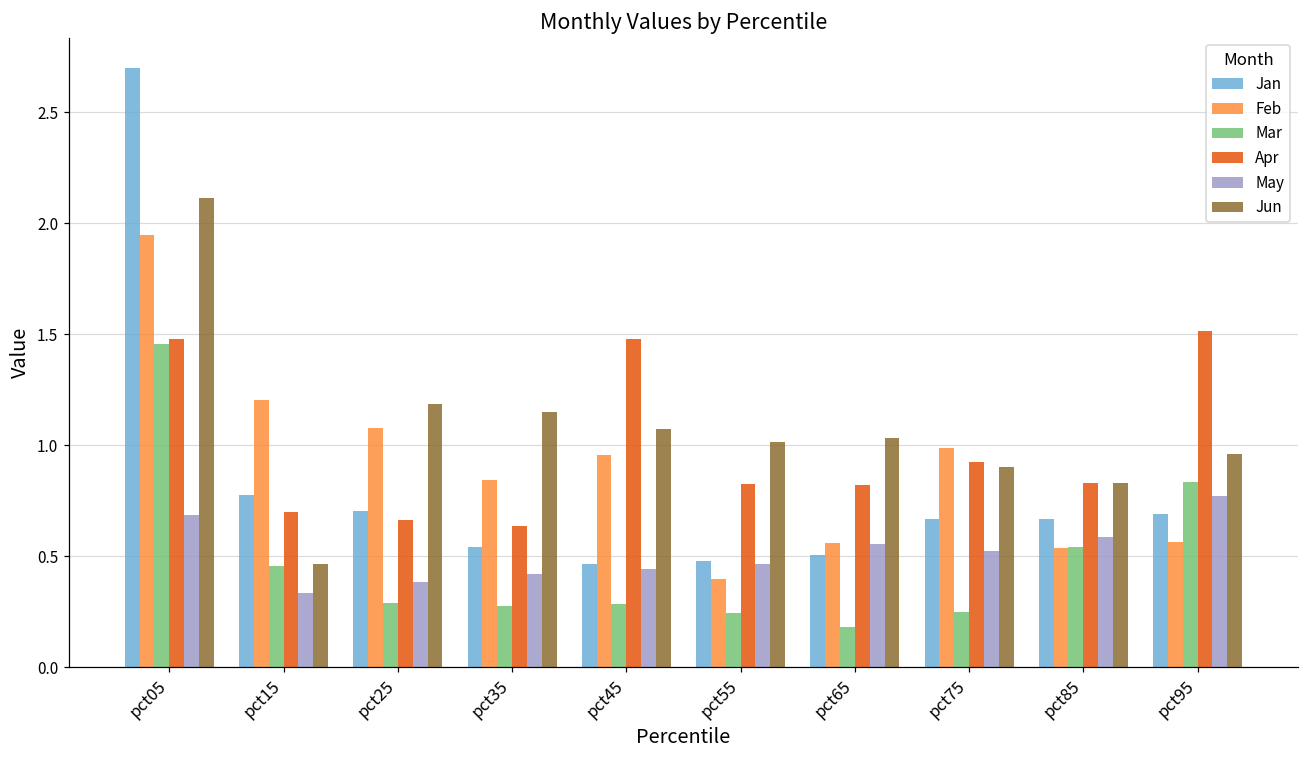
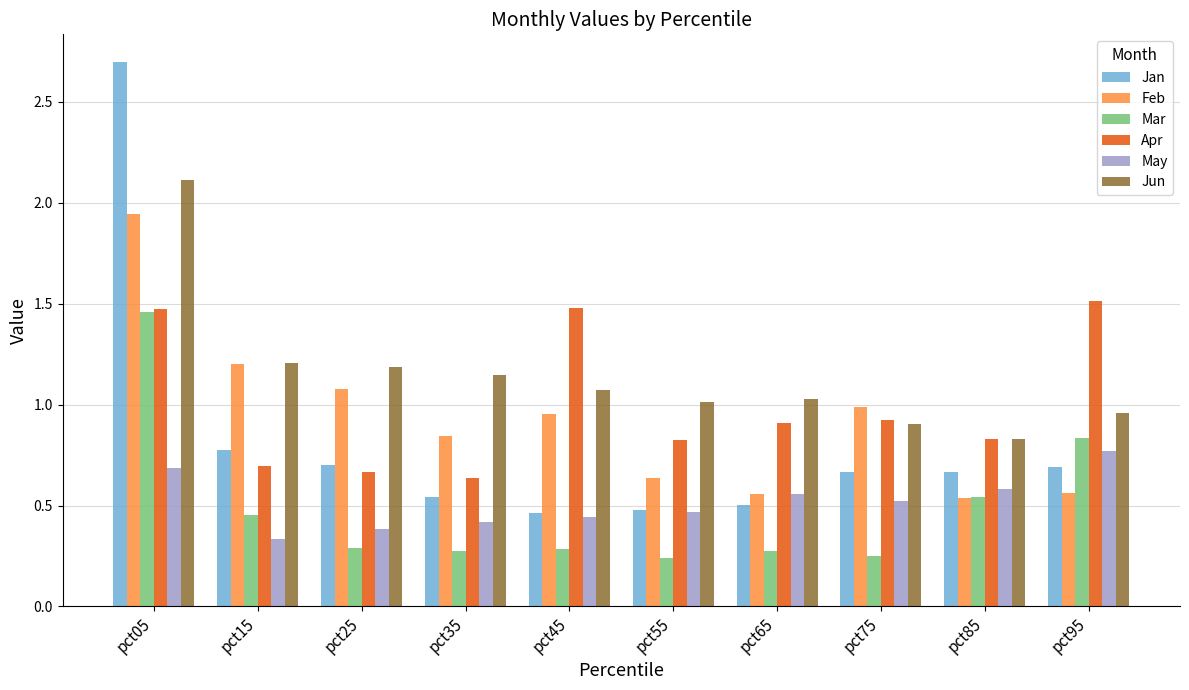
Jun, pct15: 0.47 -> 1.21
Feb, pct55: 0.40 -> 0.64
Mar, pct65: 0.18 -> 0.27
Apr, pct65: 0.82 -> 0.91
